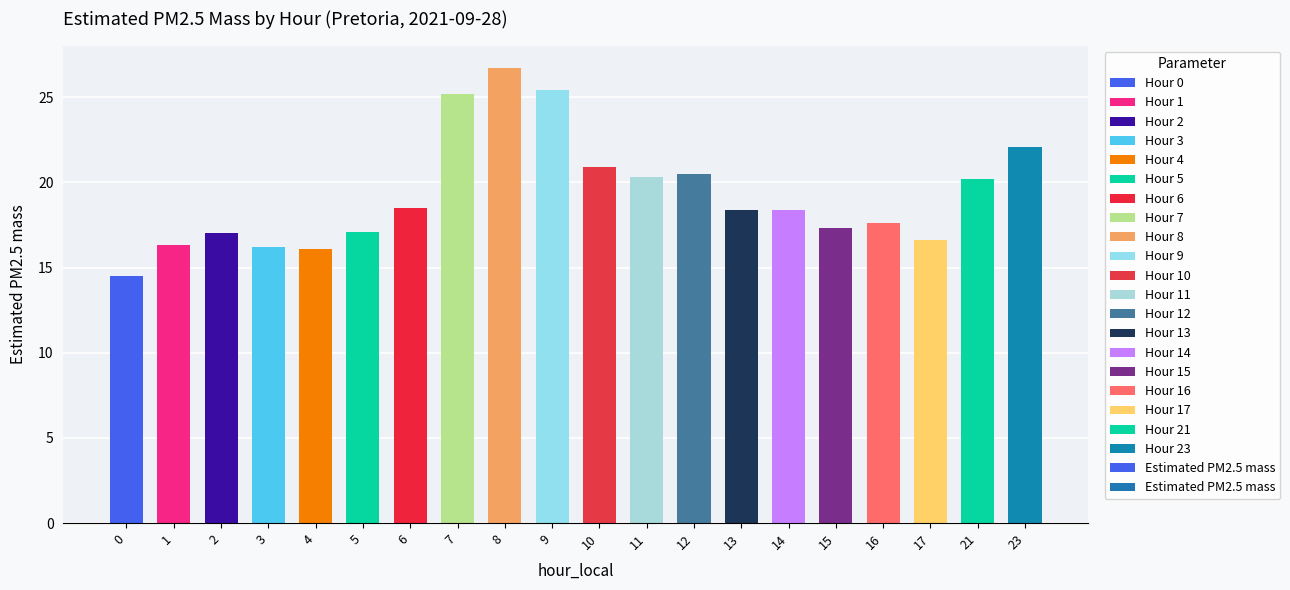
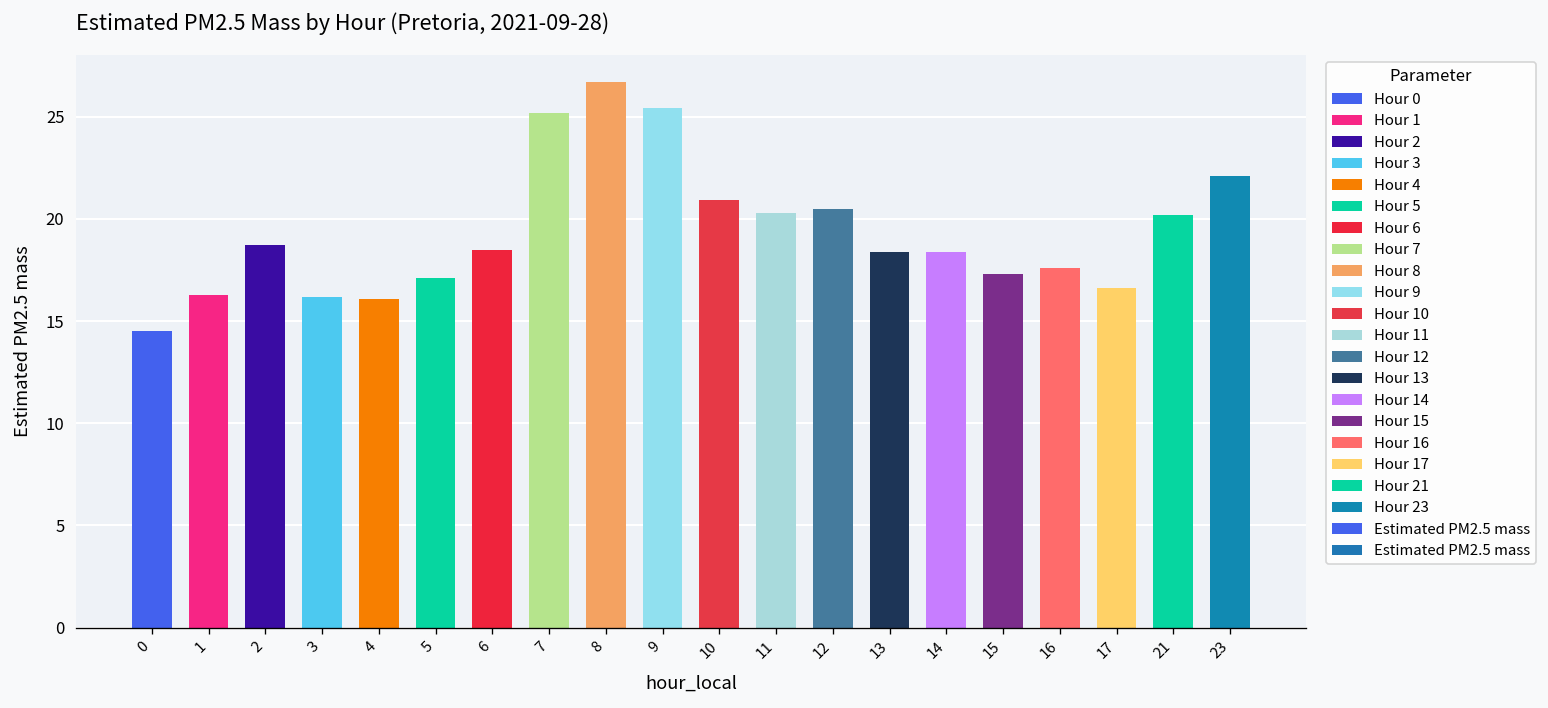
2: 17.0 -> 18.7
